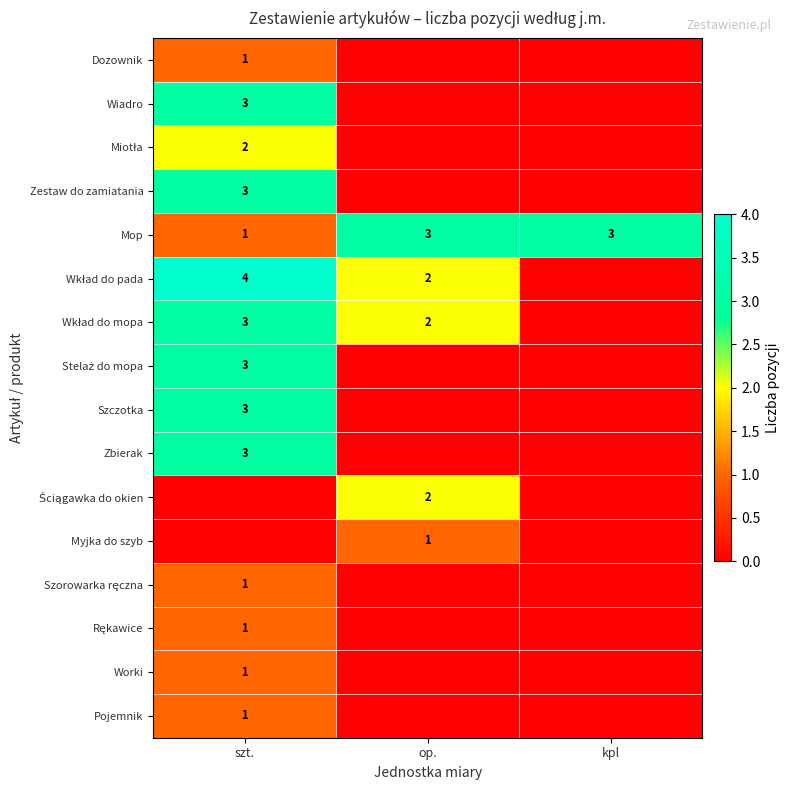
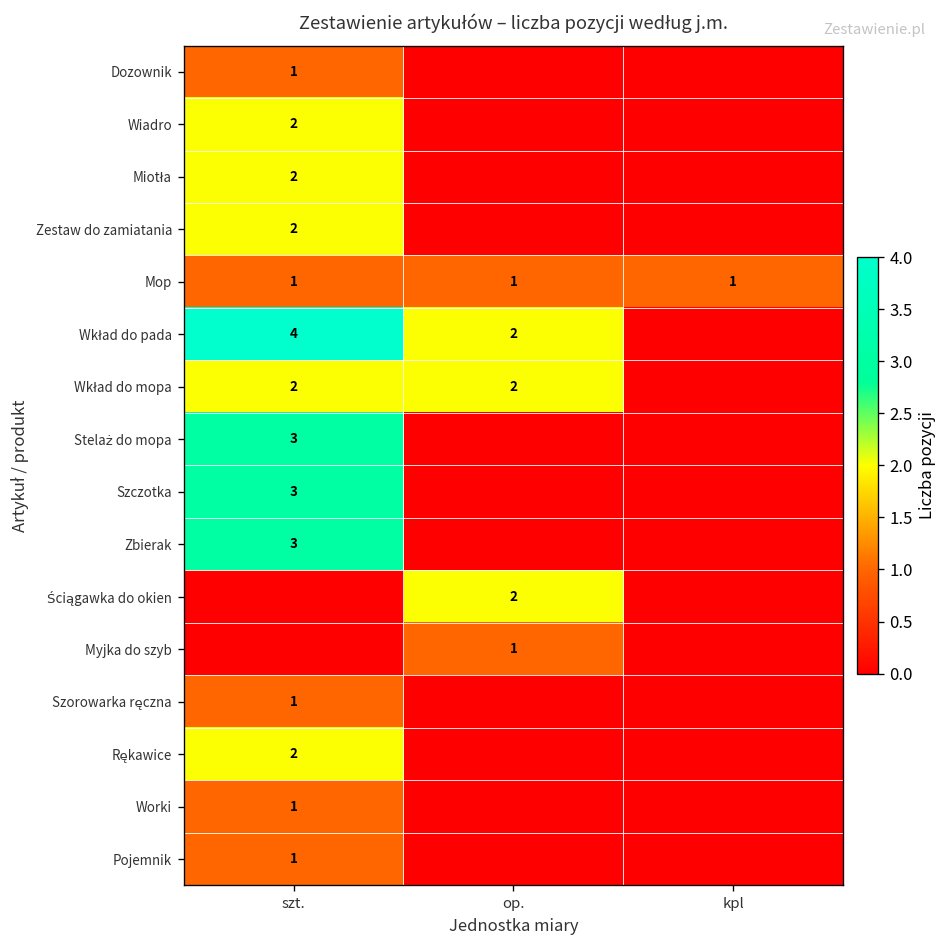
Wiadro, szt.: 3 -> 2
Zestaw do zamiatania, szt.: 3 -> 2
Mop, op.: 3 -> 1
Mop, kpl: 3 -> 1
Wkład do mopa, szt.: 3 -> 2
Rękawice, szt.: 1 -> 2
